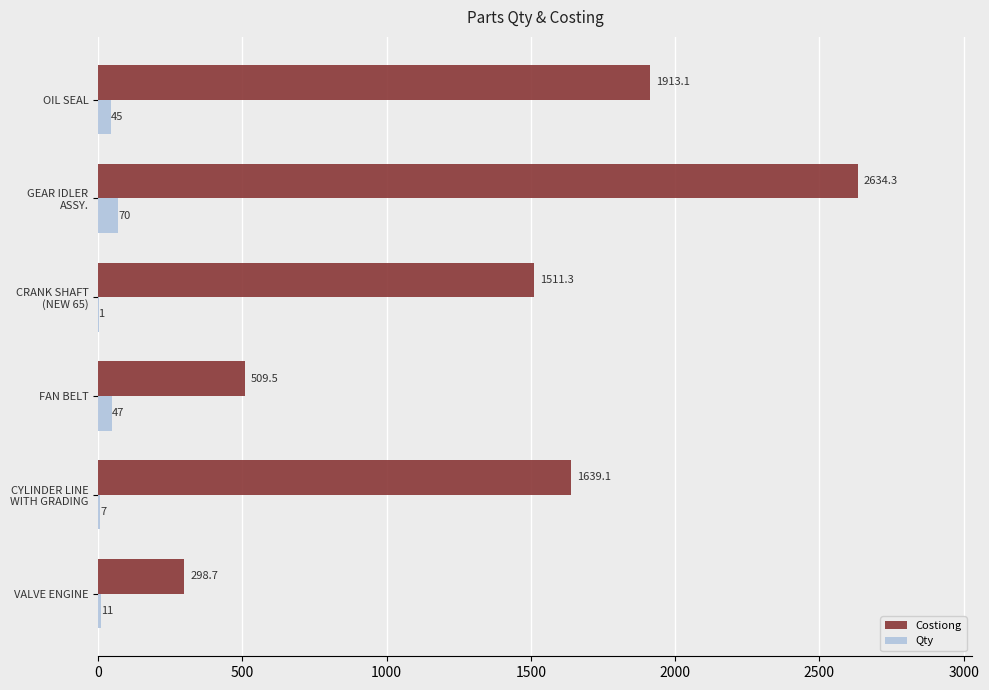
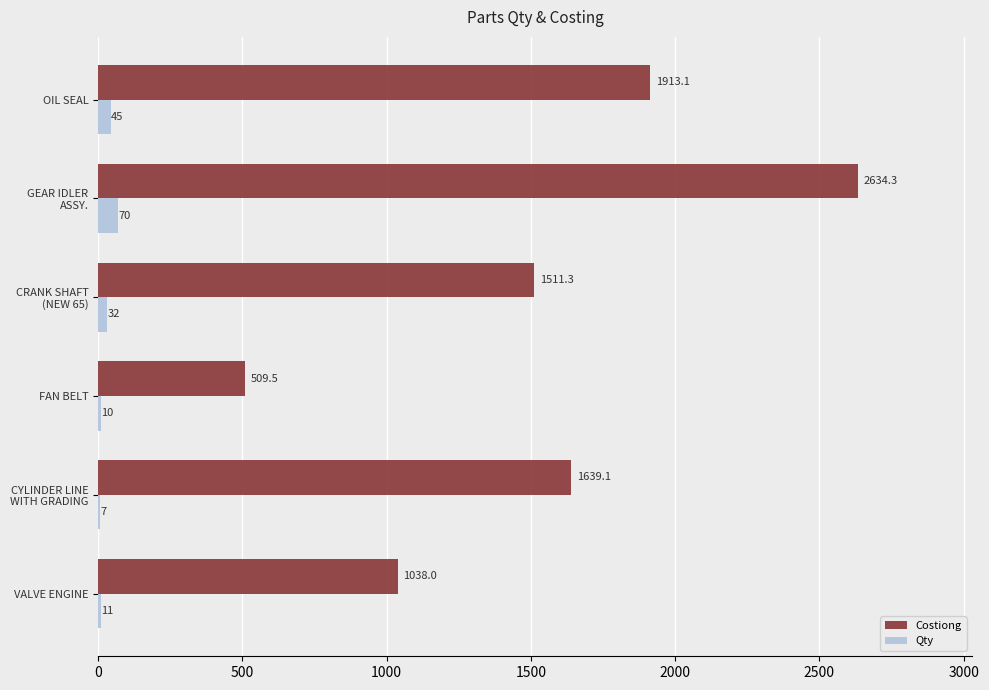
Qty, CRANK SHAFT (NEW 65): 1 -> 32
Qty, FAN BELT: 47 -> 10
Costiong, VALVE ENGINE: 298.7 -> 1038.0
